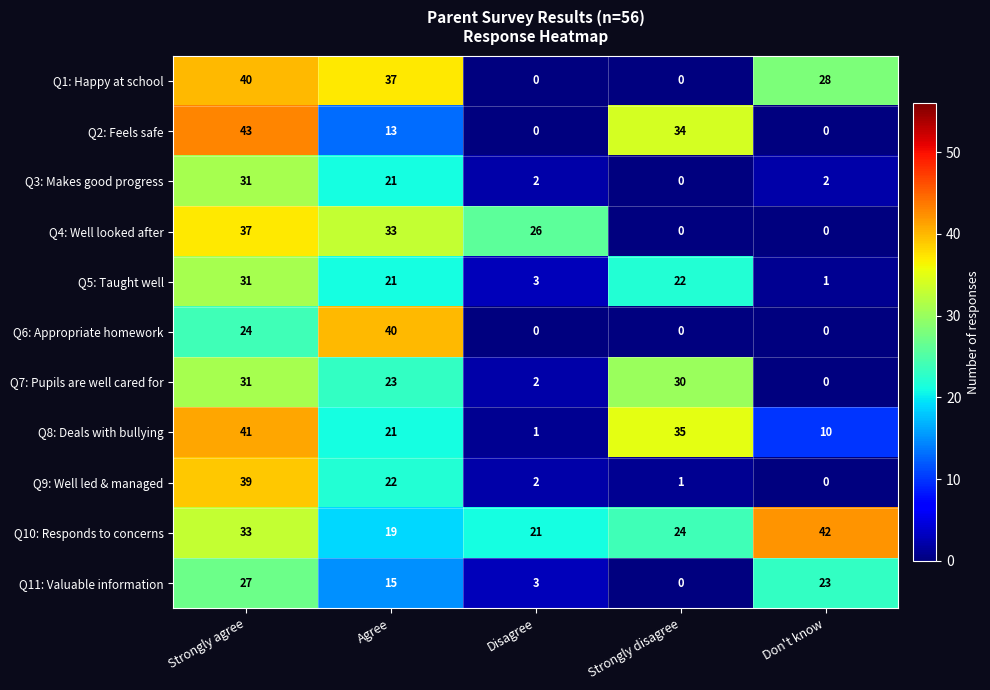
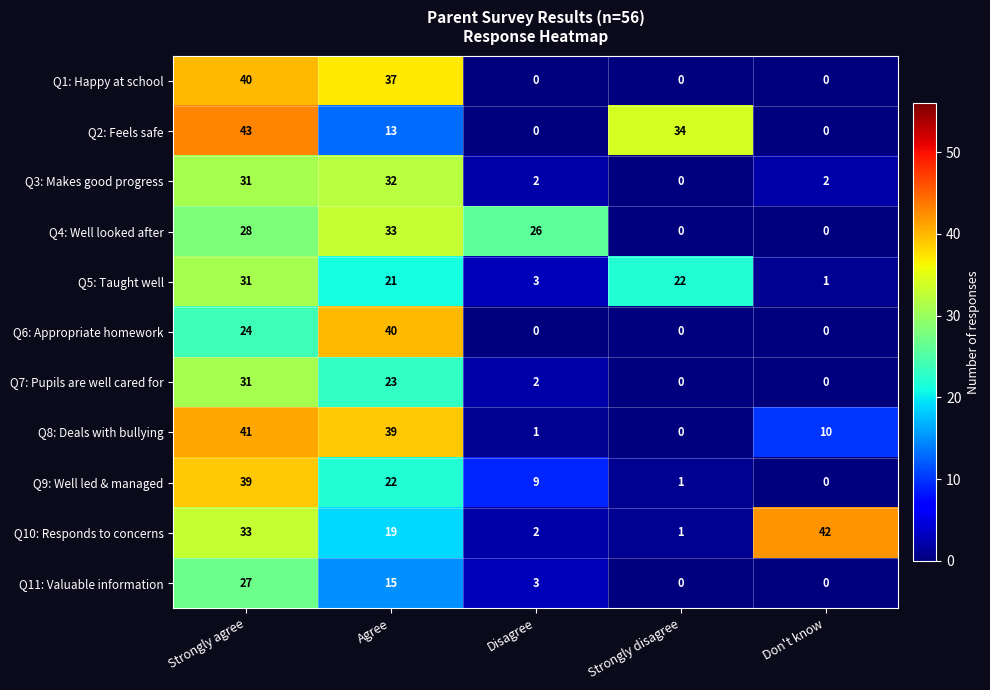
Q1: Happy at school, Don't know: 28 -> 0
Q3: Makes good progress, Agree: 21 -> 32
Q4: Well looked after, Strongly agree: 37 -> 28
Q7: Pupils are well cared for, Strongly disagree: 30 -> 0
Q8: Deals with bullying, Agree: 21 -> 39
Q8: Deals with bullying, Strongly disagree: 35 -> 0
Q9: Well led & managed, Disagree: 2 -> 9
Q10: Responds to concerns, Disagree: 21 -> 2
Q10: Responds to concerns, Strongly disagree: 24 -> 1
Q11: Valuable information, Don't know: 23 -> 0
